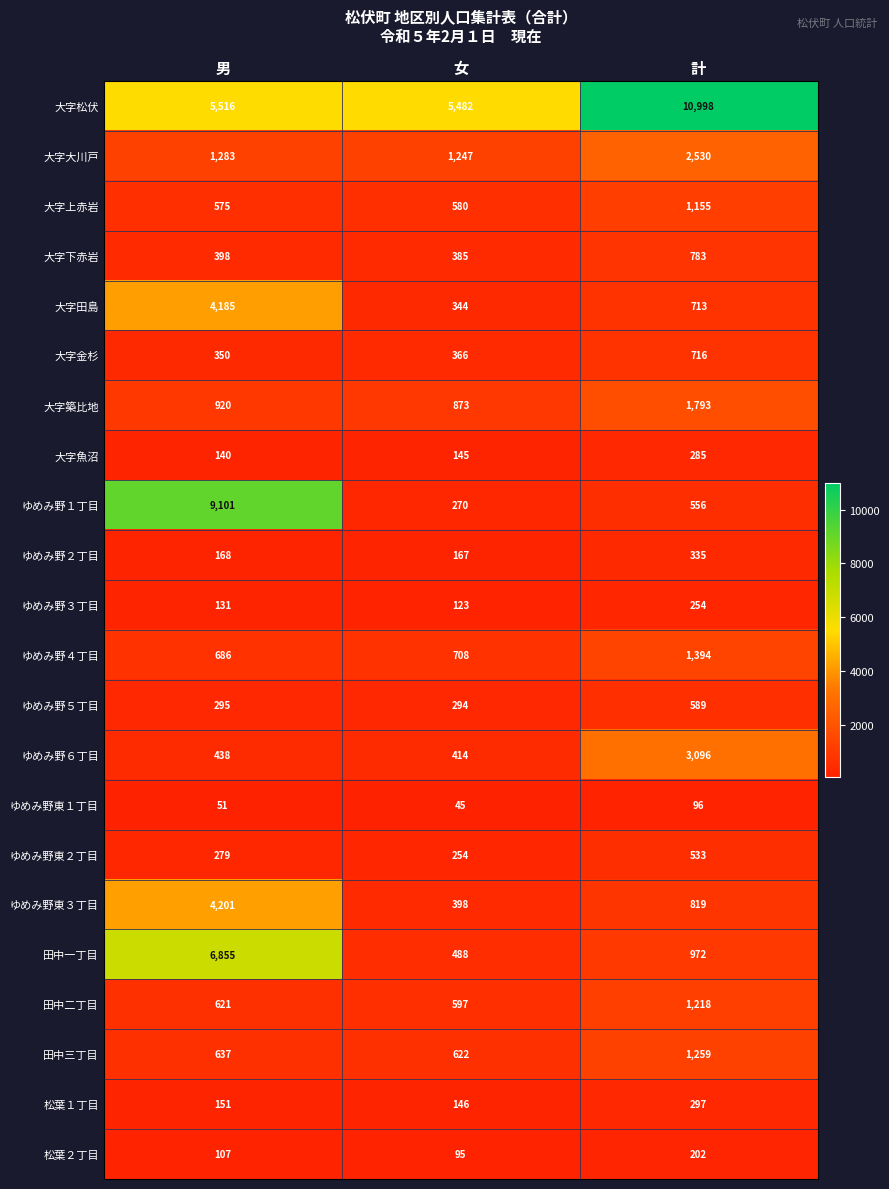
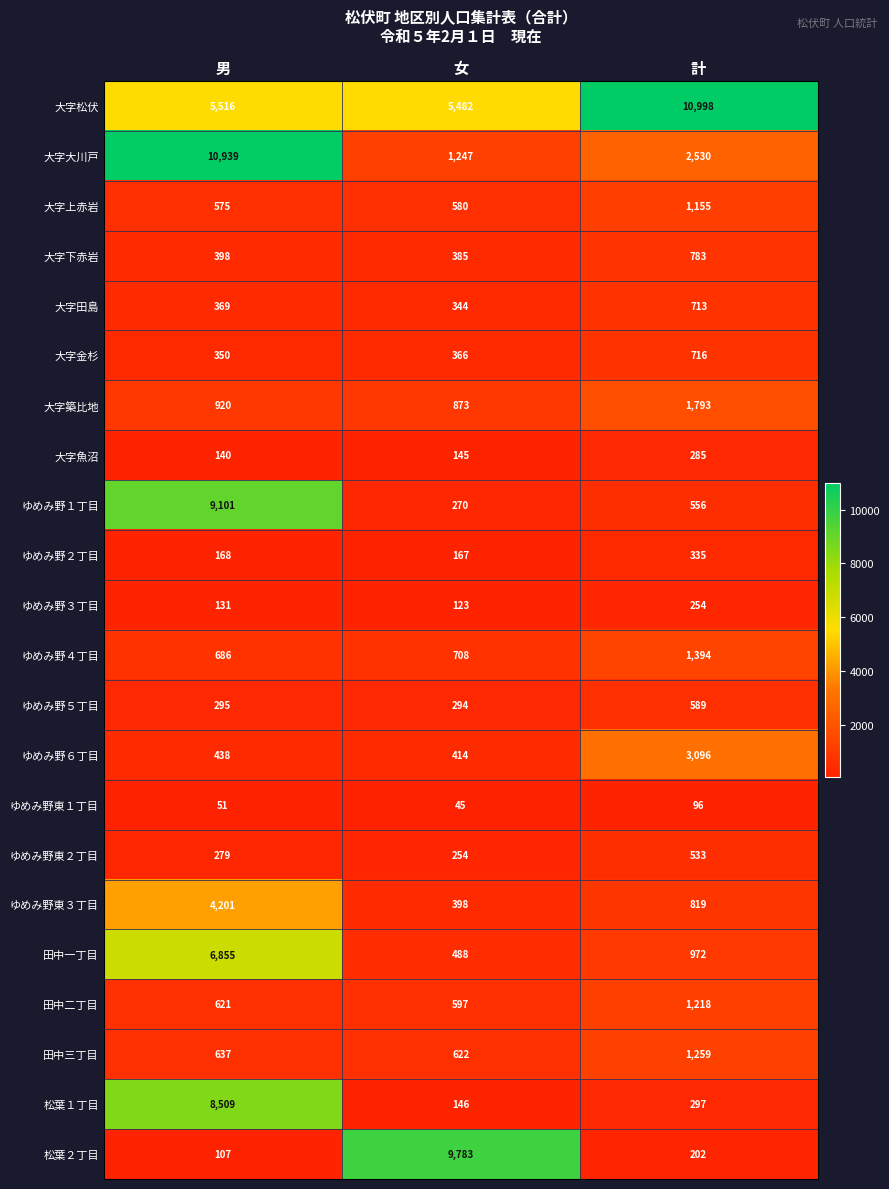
大字大川戸, 男: 1,283 -> 10,939
大字田島, 男: 4,185 -> 369
松葉１丁目, 男: 151 -> 8,509
松葉２丁目, 女: 95 -> 9,783
